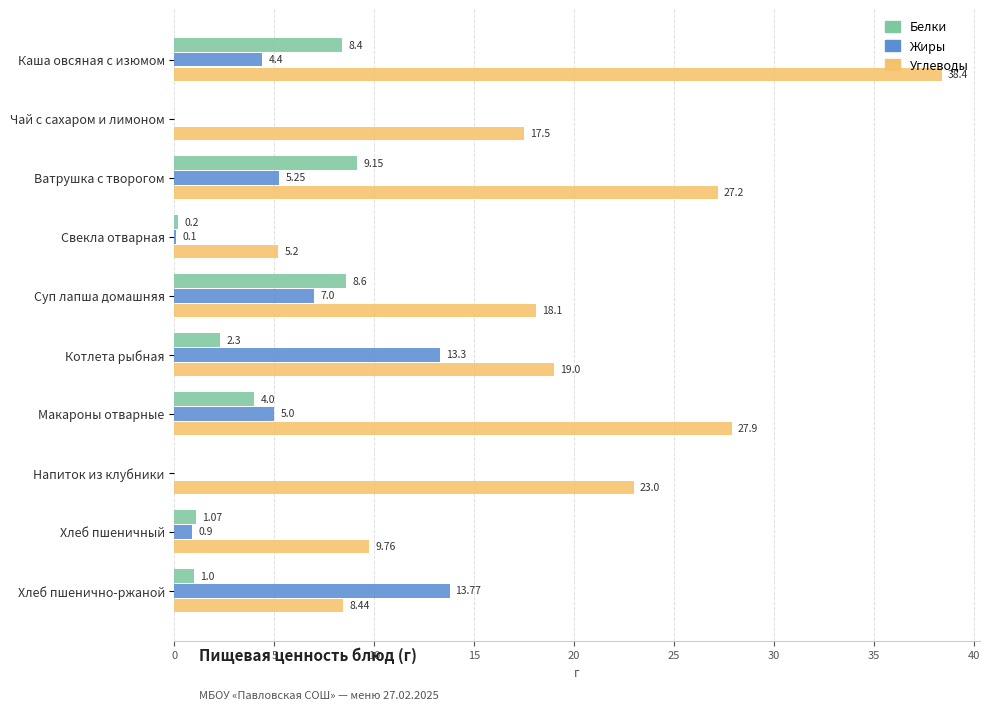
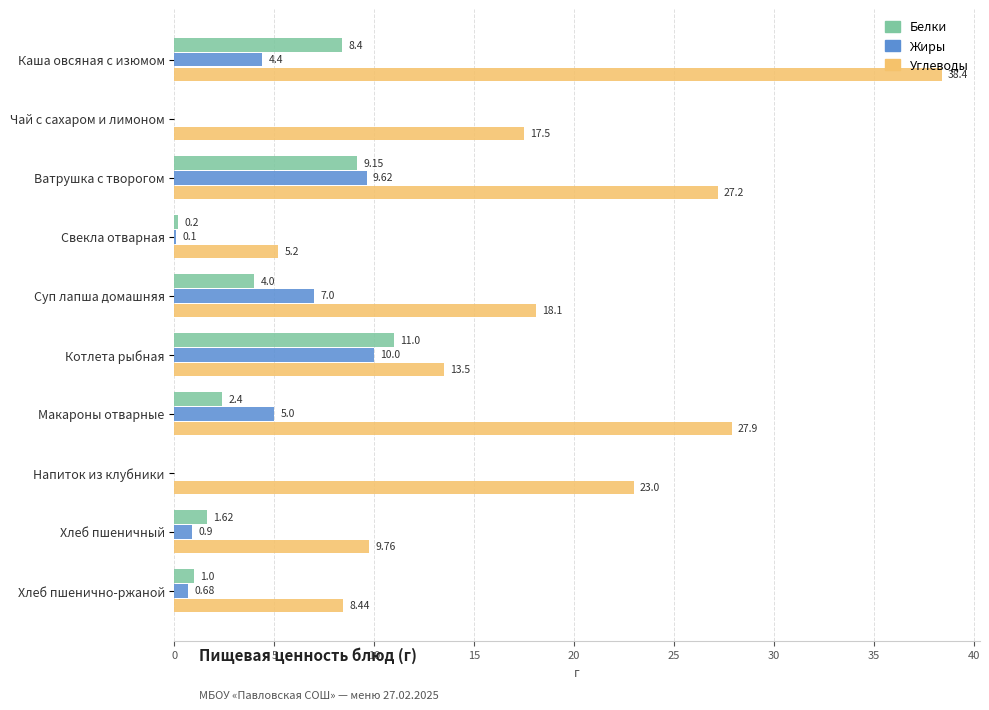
Жиры, Ватрушка с творогом: 5.25 -> 9.62
Белки, Суп лапша домашняя: 8.6 -> 4.0
Белки, Котлета рыбная: 2.3 -> 11.0
Жиры, Котлета рыбная: 13.3 -> 10.0
Углеводы, Котлета рыбная: 19.0 -> 13.5
Белки, Макароны отварные: 4.0 -> 2.4
Белки, Хлеб пшеничный: 1.07 -> 1.62
Жиры, Хлеб пшенично-ржаной: 13.77 -> 0.68
